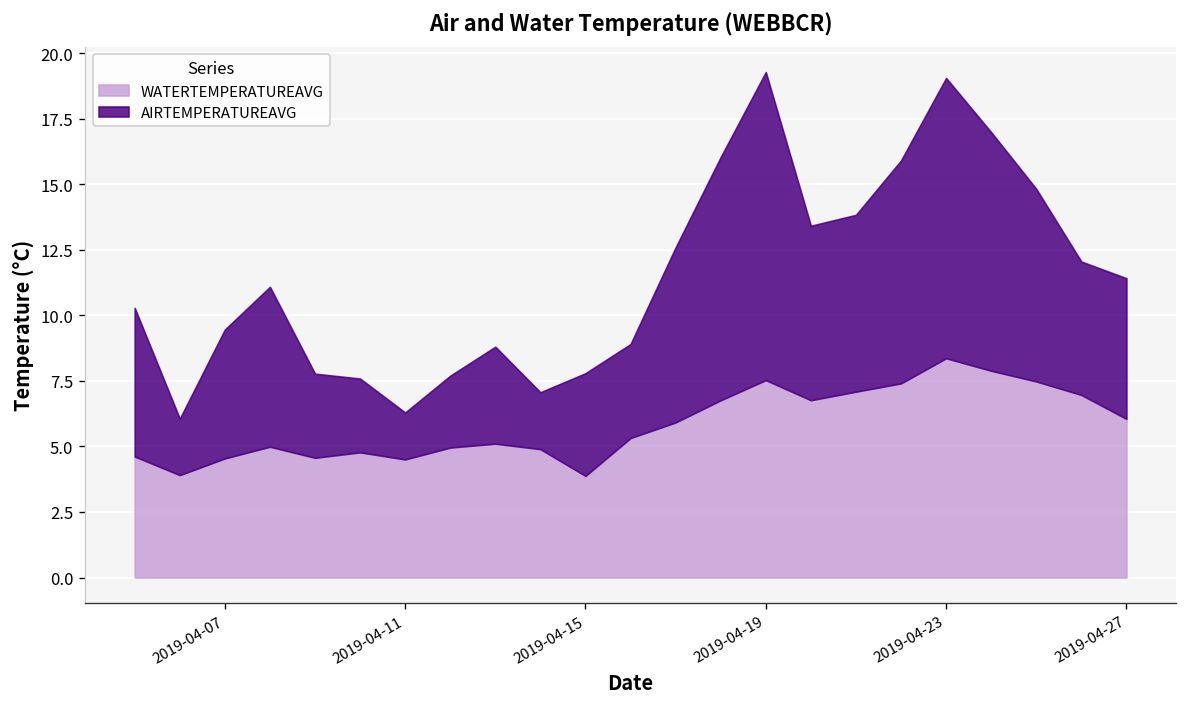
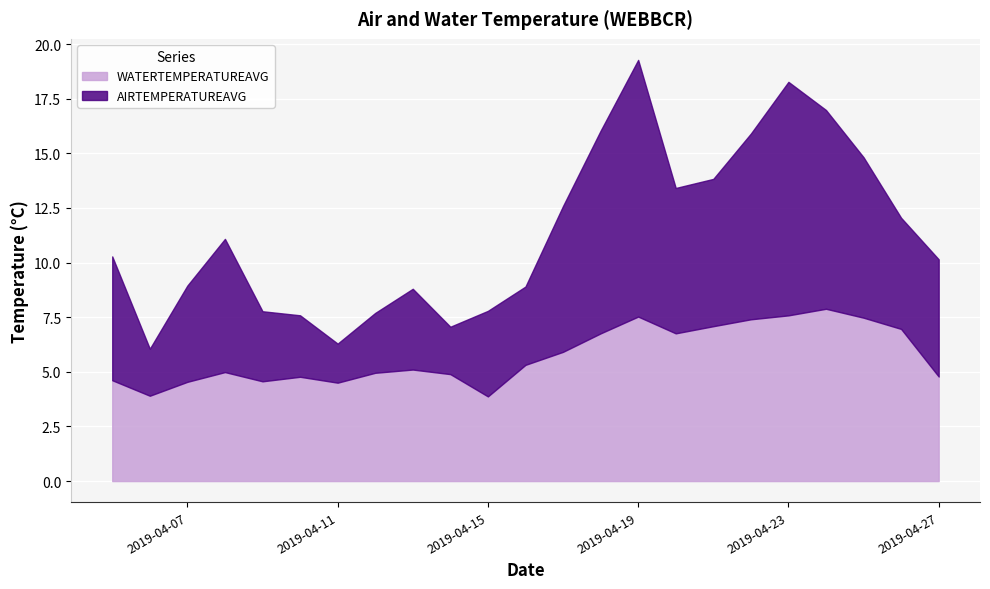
AIRTEMPERATUREAVG, 2019-04-07: 4.9 -> 4.4
WATERTEMPERATUREAVG, 2019-04-23: 8.4 -> 7.6
WATERTEMPERATUREAVG, 2019-04-27: 6.1 -> 4.8
